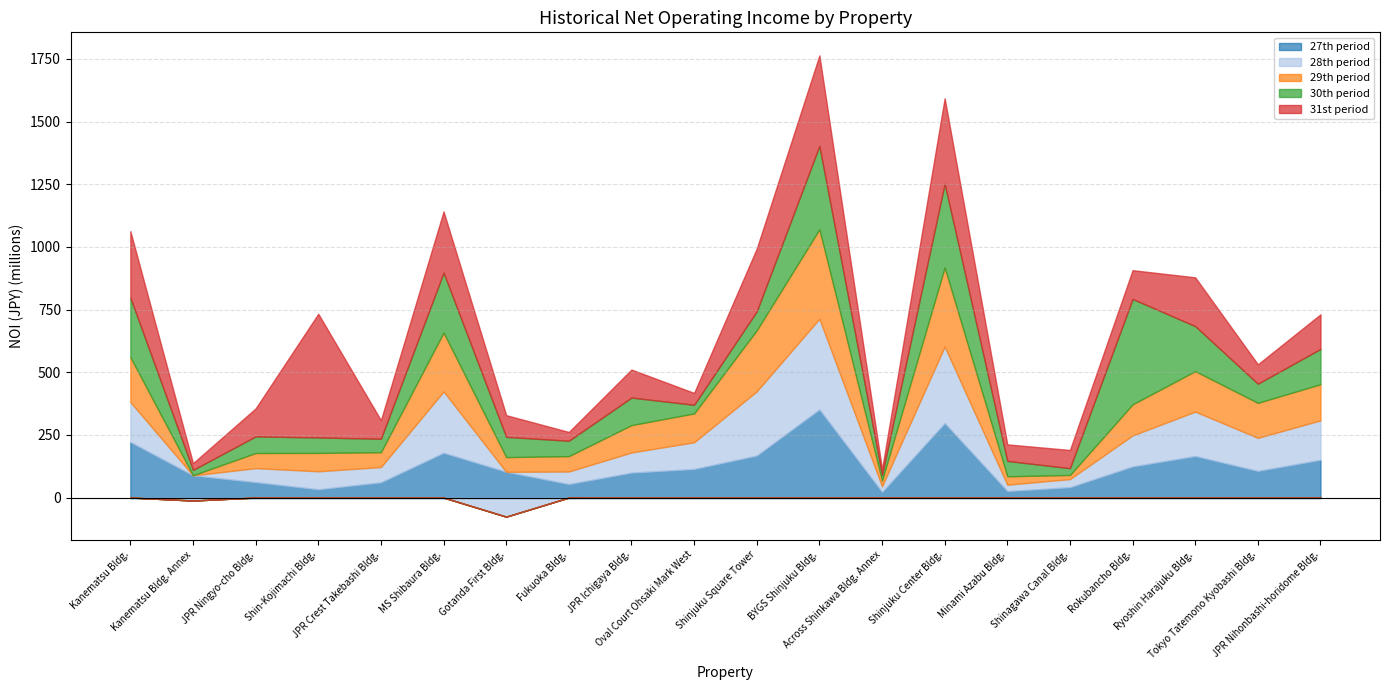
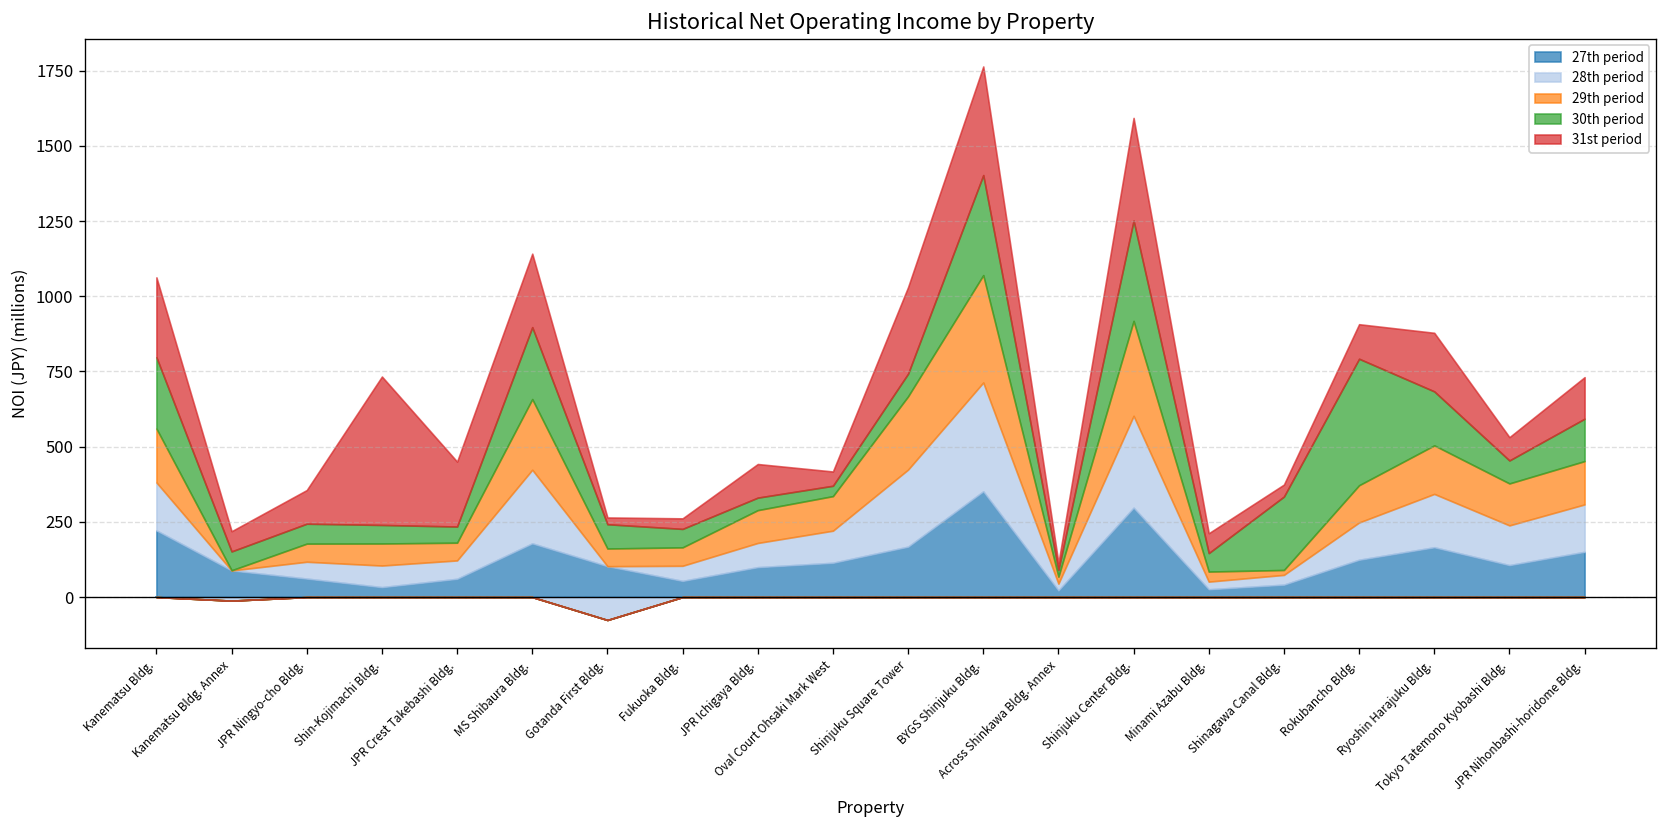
30th period, Kanematsu Bldg. Annex: 20 -> 60
31st period, Kanematsu Bldg. Annex: 30 -> 70
31st period, JPR Crest Takebashi Bldg.: 70 -> 220
31st period, Gotanda First Bldg.: 90 -> 20
30th period, JPR Ichigaya Bldg.: 110 -> 40
31st period, Shinjuku Square Tower: 250 -> 290
30th period, Shinagawa Canal Bldg.: 30 -> 240
31st period, Shinagawa Canal Bldg.: 70 -> 40
